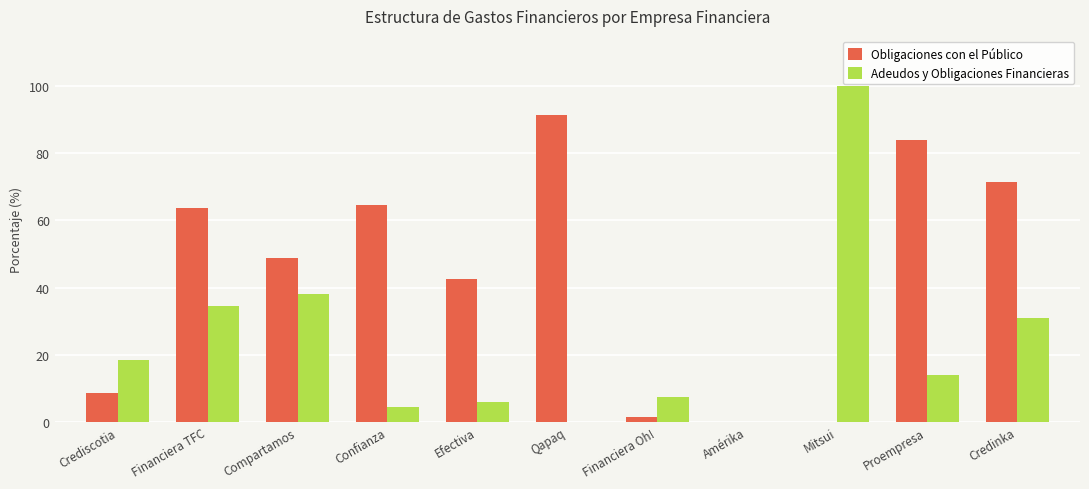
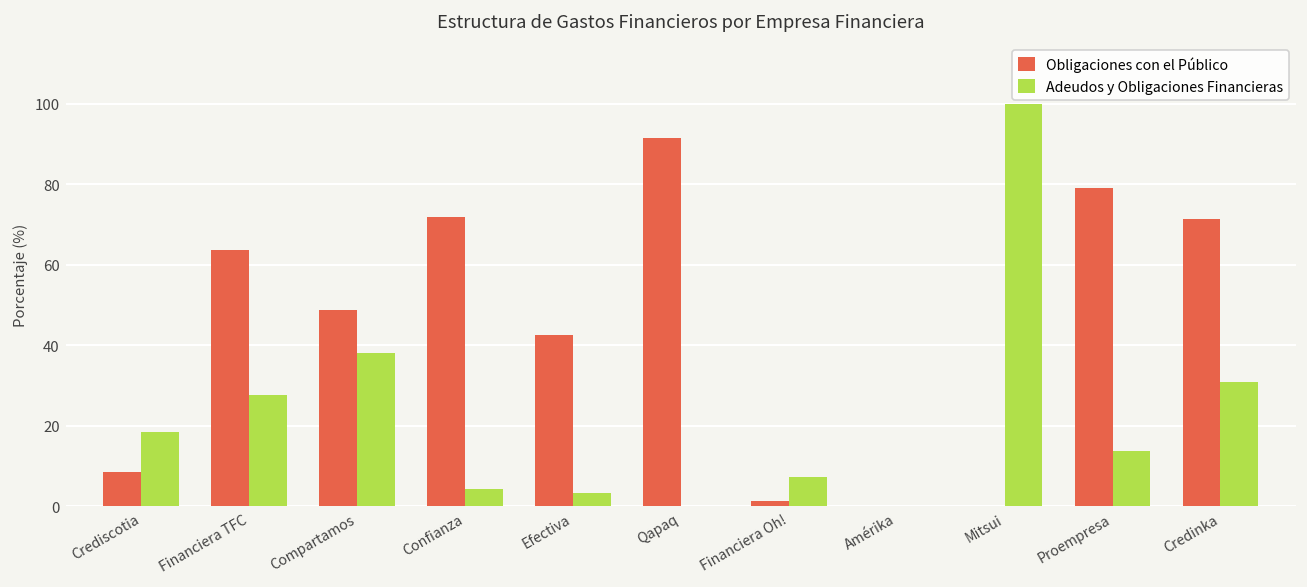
Adeudos y Obligaciones Financieras, Financiera TFC: 34 -> 28
Obligaciones con el Público, Confianza: 65 -> 72
Adeudos y Obligaciones Financieras, Efectiva: 6 -> 3
Obligaciones con el Público, Proempresa: 84 -> 79
